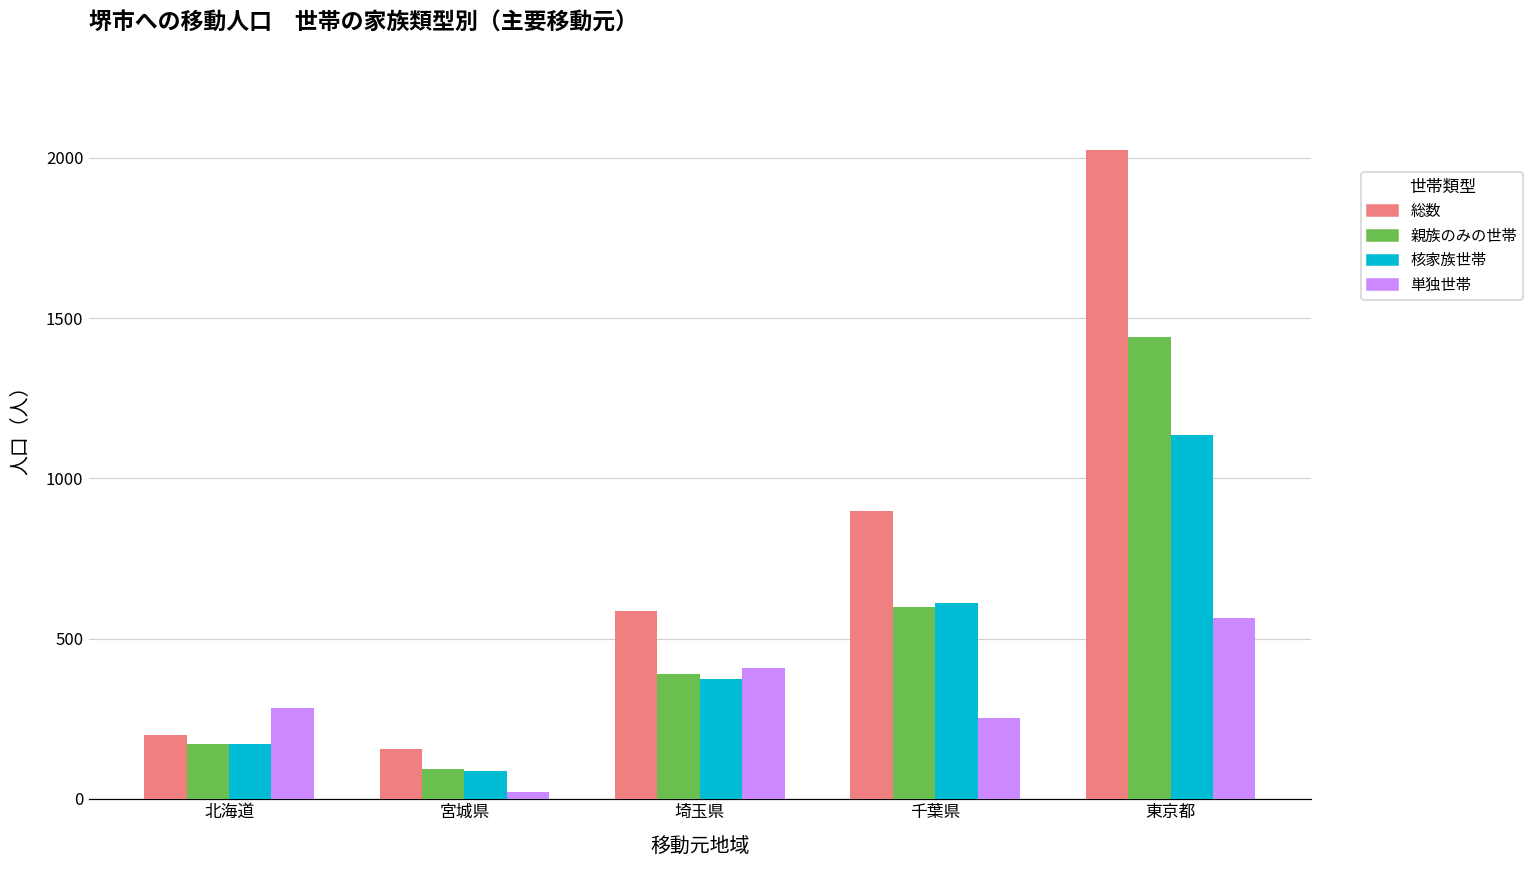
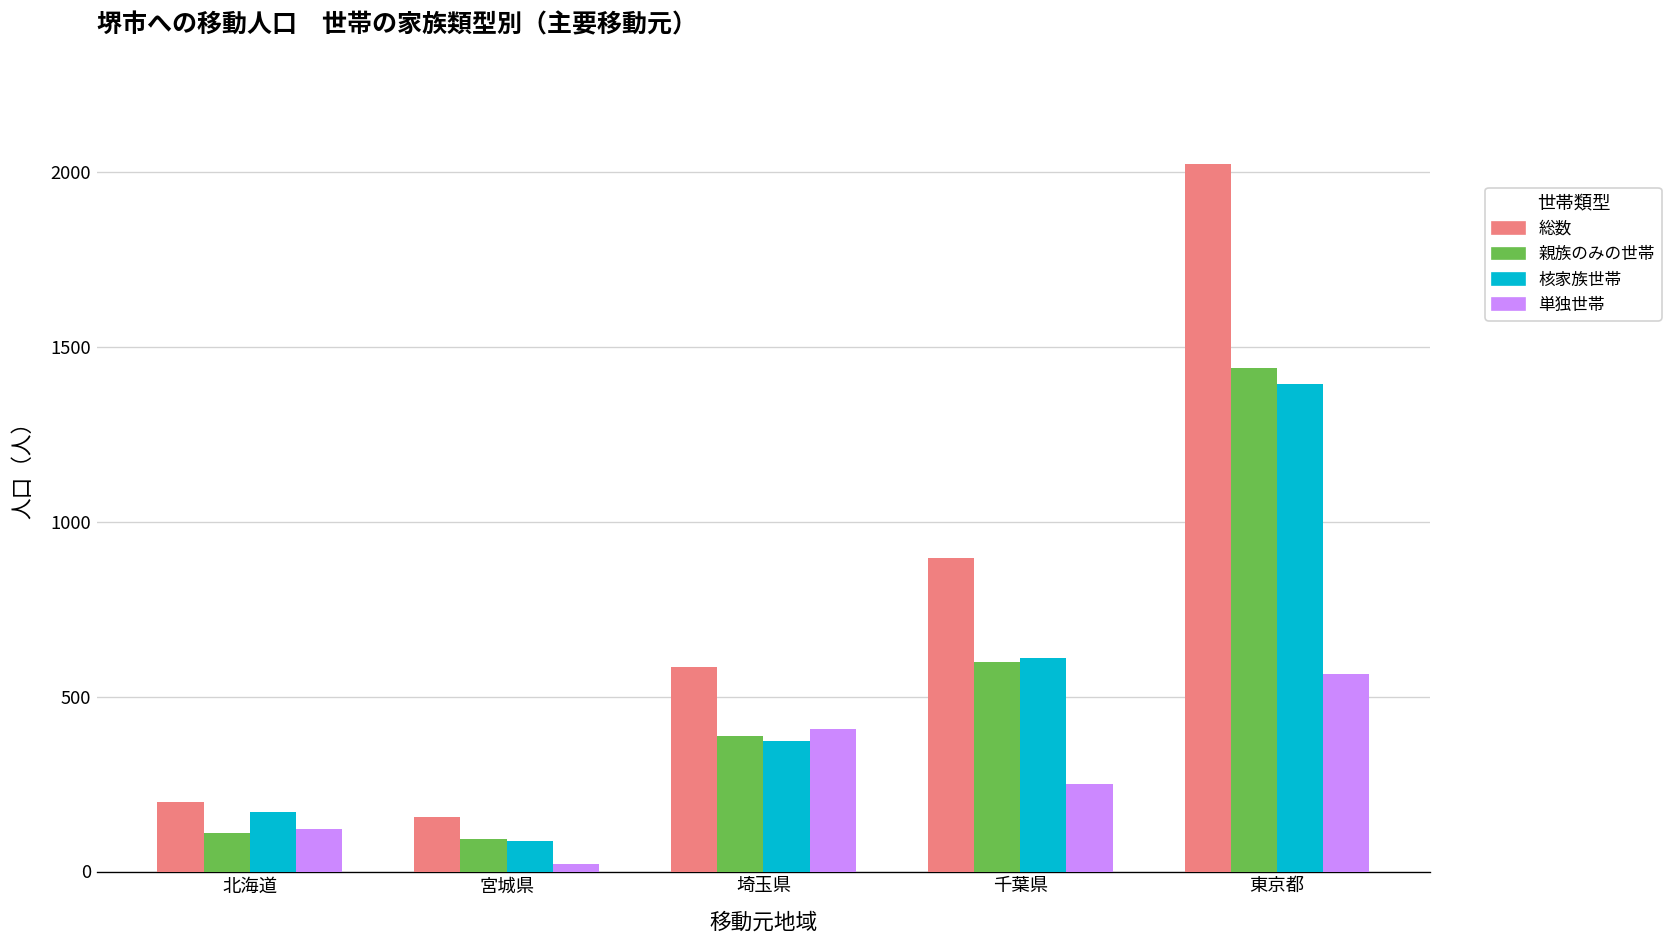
親族のみの世帯, 北海道: 170 -> 110
単独世帯, 北海道: 290 -> 120
核家族世帯, 東京都: 1130 -> 1400
